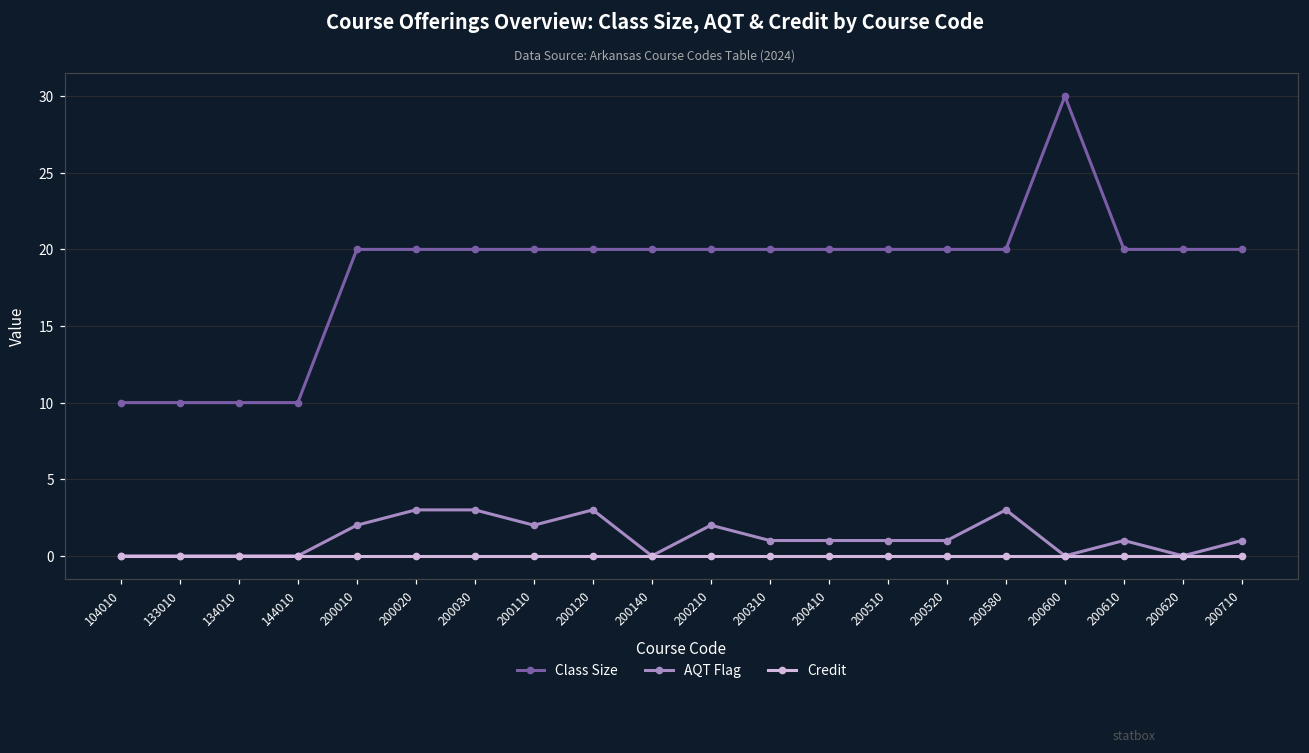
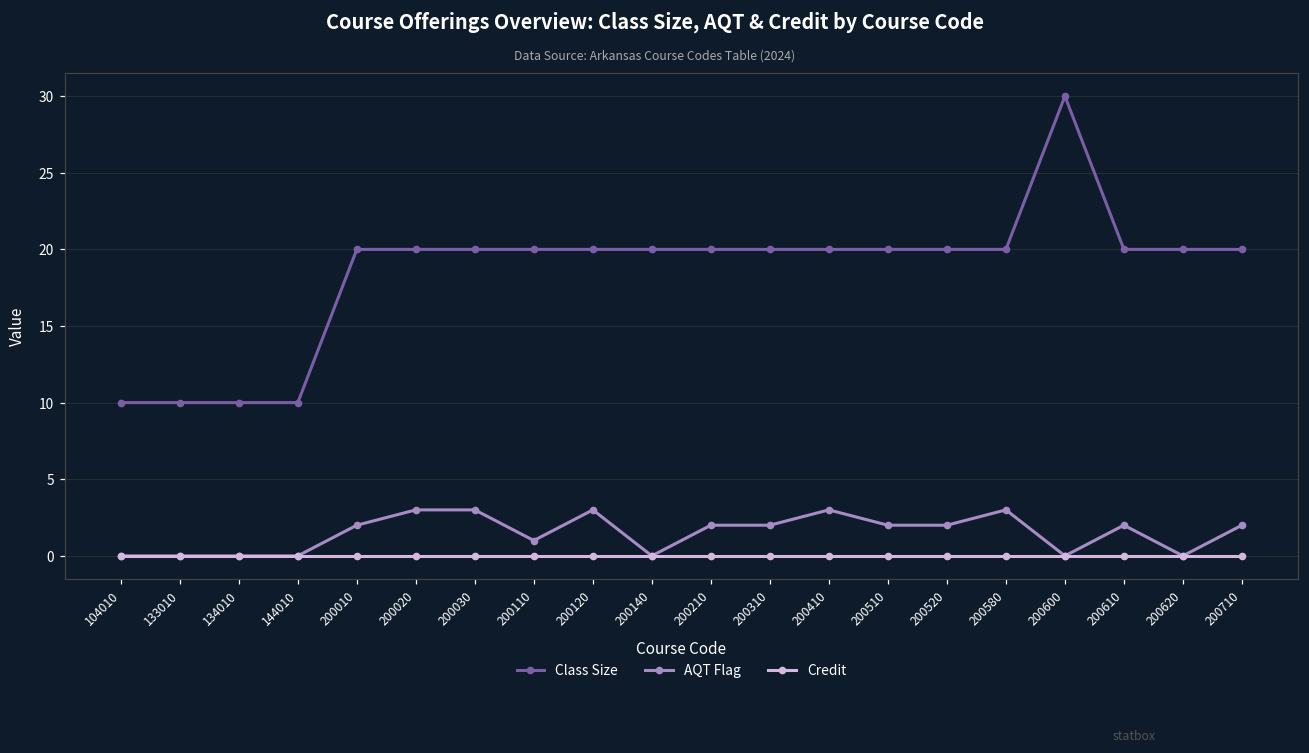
AQT Flag, 200110: 2 -> 1
AQT Flag, 200310: 1 -> 2
AQT Flag, 200410: 1 -> 3
AQT Flag, 200510: 1 -> 2
AQT Flag, 200520: 1 -> 2
AQT Flag, 200610: 1 -> 2
AQT Flag, 200710: 1 -> 2
